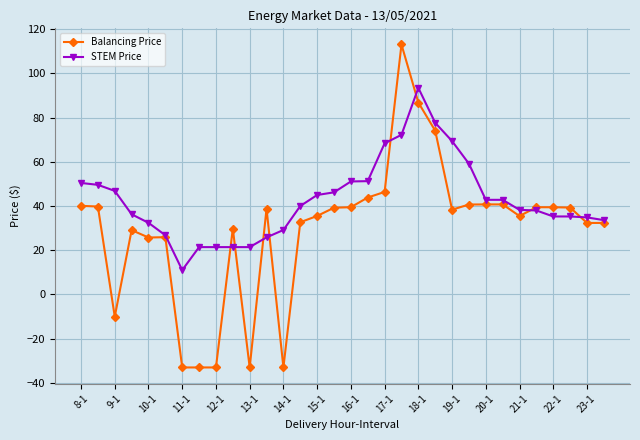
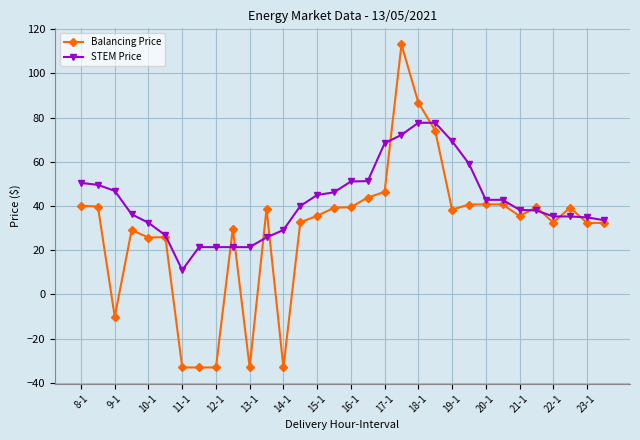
STEM Price, 18-1: 93 -> 78
Balancing Price, 22-1: 39 -> 33
